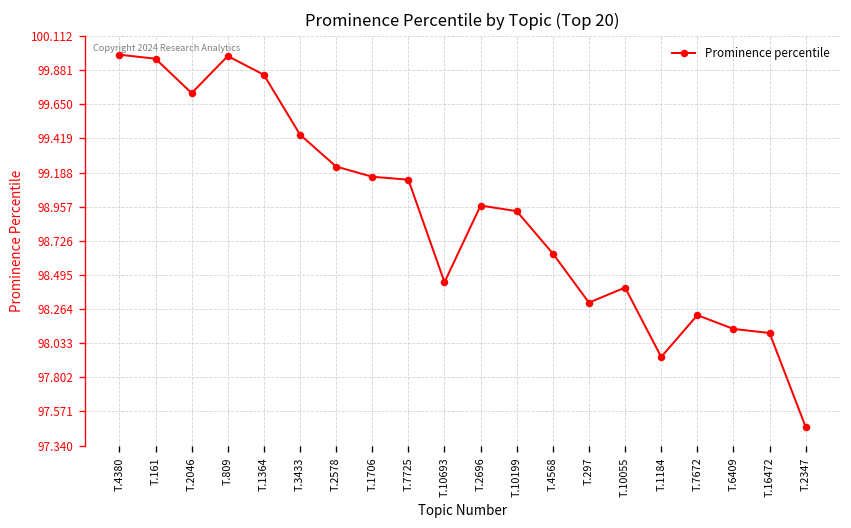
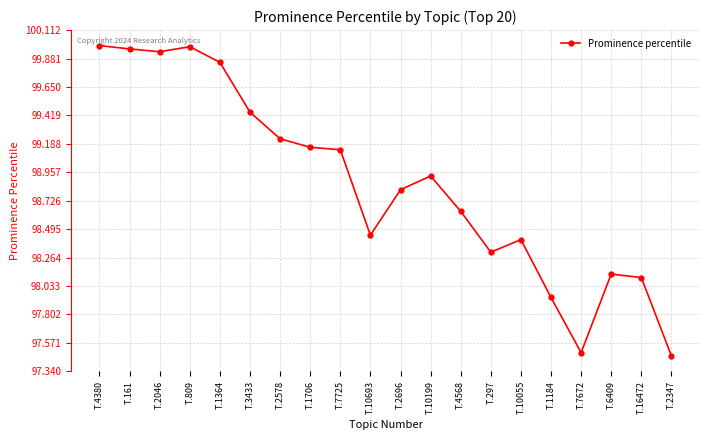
T.2046: 99.73 -> 99.94
T.2696: 98.97 -> 98.82
T.7672: 98.22 -> 97.49
